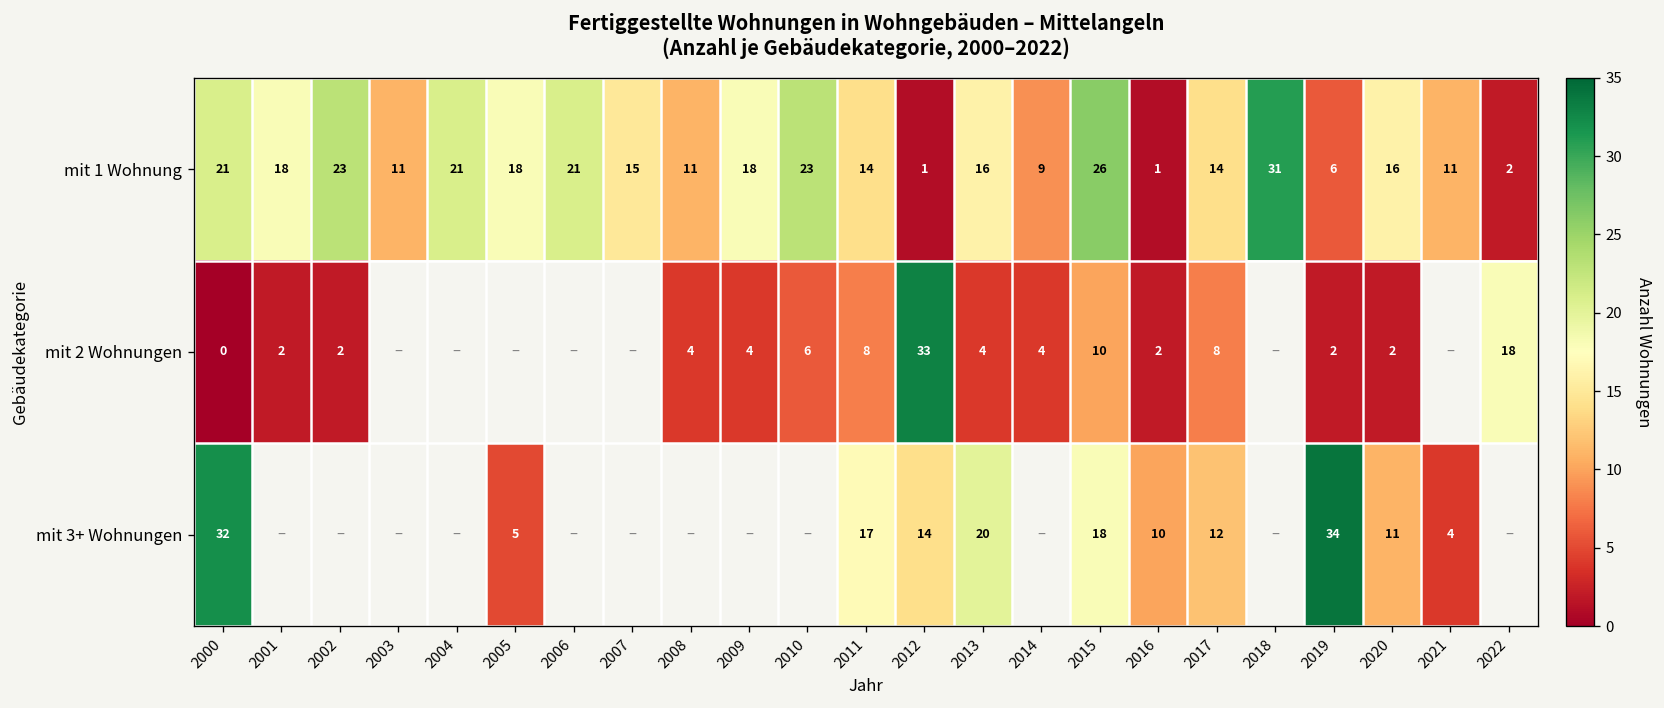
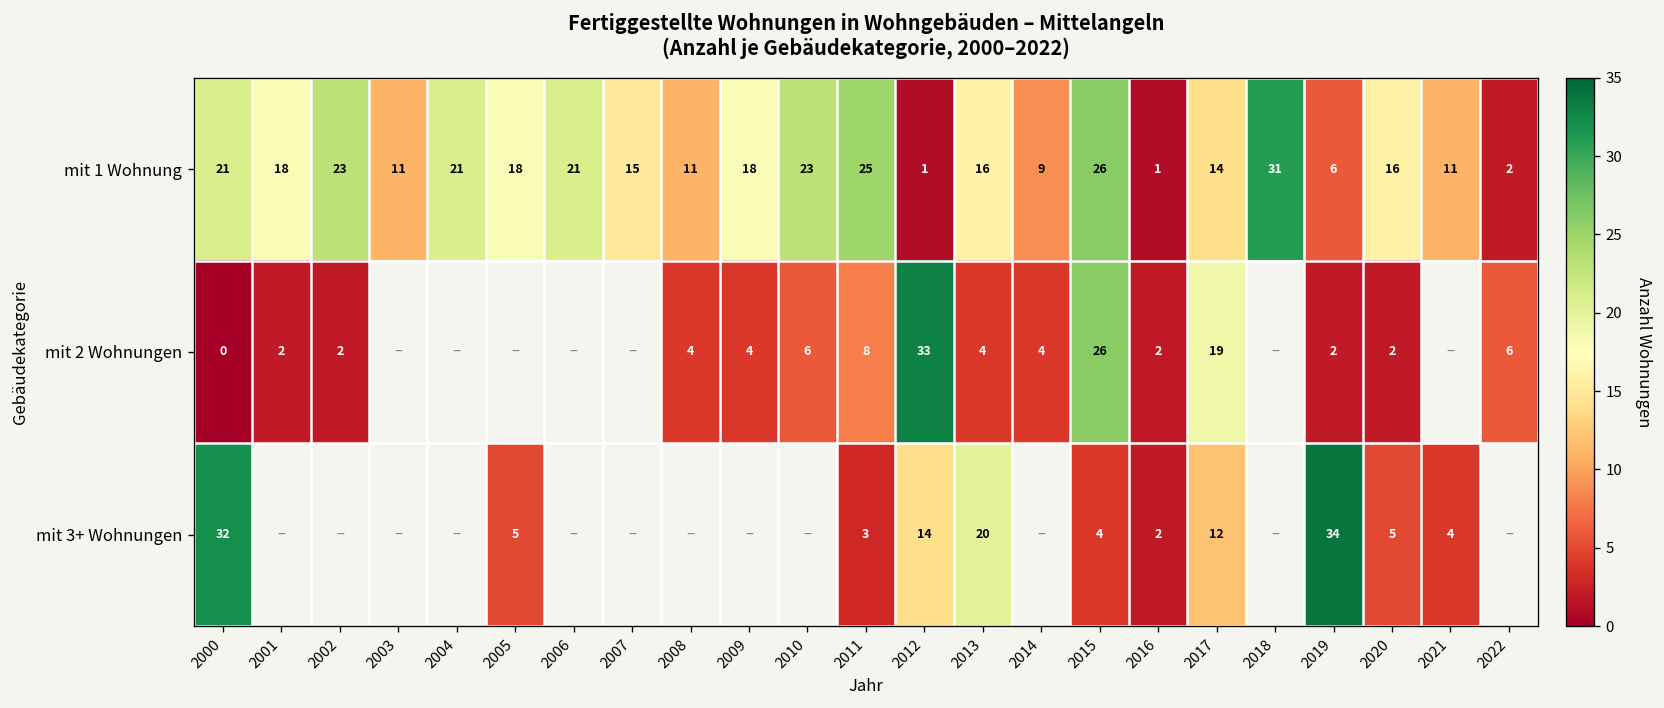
mit 1 Wohnung, 2011: 14 -> 25
mit 2 Wohnungen, 2015: 10 -> 26
mit 2 Wohnungen, 2017: 8 -> 19
mit 2 Wohnungen, 2022: 18 -> 6
mit 3+ Wohnungen, 2011: 17 -> 3
mit 3+ Wohnungen, 2015: 18 -> 4
mit 3+ Wohnungen, 2016: 10 -> 2
mit 3+ Wohnungen, 2020: 11 -> 5
